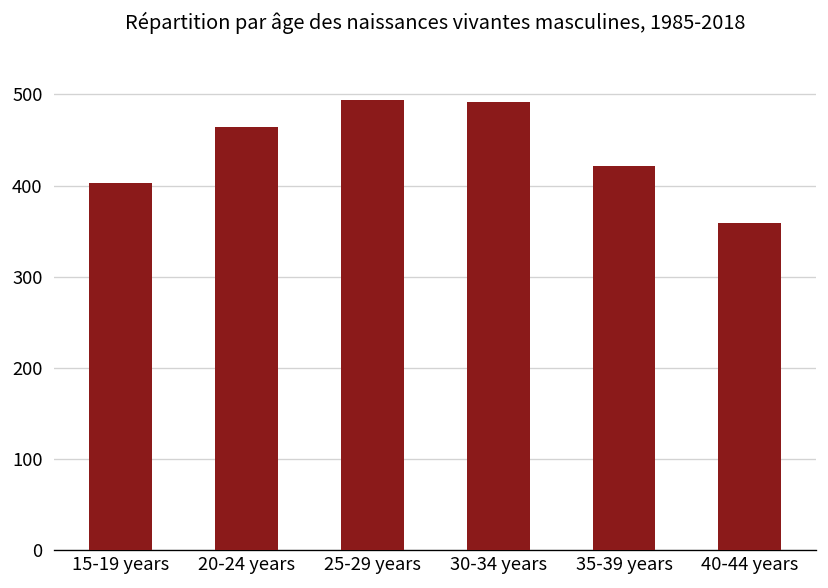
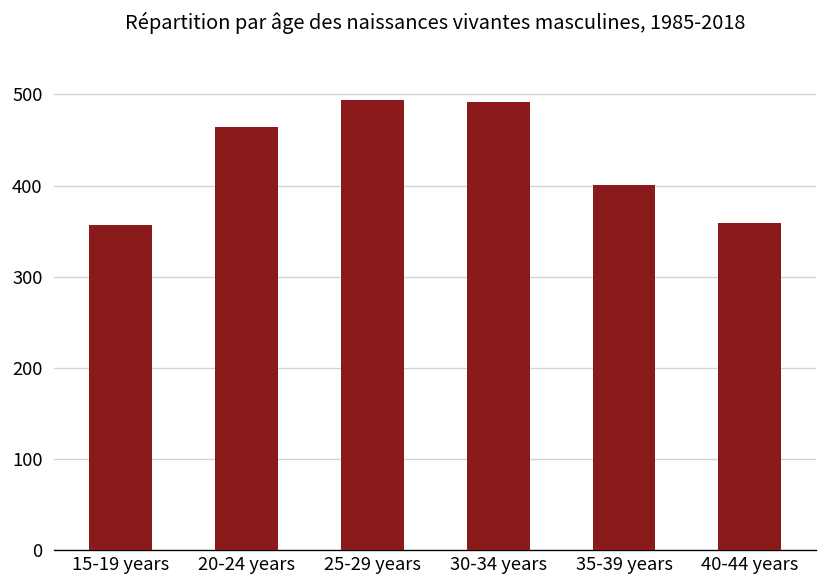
15-19 years: 400 -> 360
35-39 years: 420 -> 400
